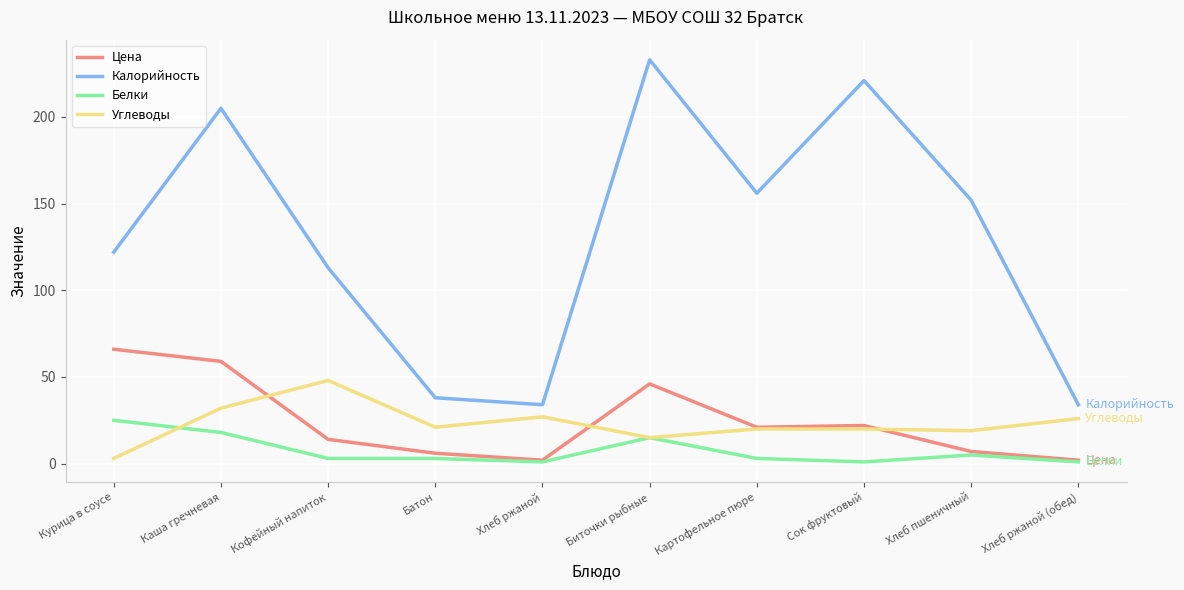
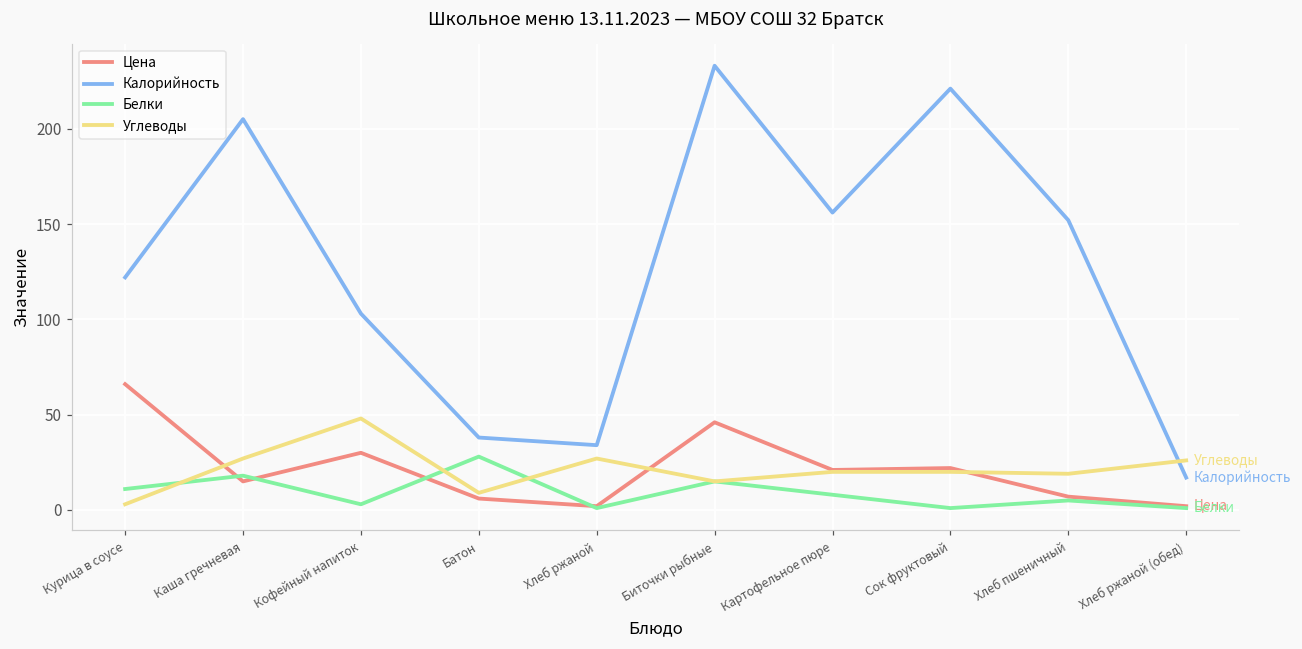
Белки, Курица в соусе: 25 -> 11
Цена, Каша гречневая: 59 -> 15
Углеводы, Каша гречневая: 32 -> 27
Цена, Кофейный напиток: 14 -> 30
Калорийность, Кофейный напиток: 113 -> 103
Белки, Батон: 3 -> 28
Углеводы, Батон: 21 -> 9
Белки, Картофельное пюре: 3 -> 8
Калорийность, Хлеб ржаной (обед): 34 -> 17
